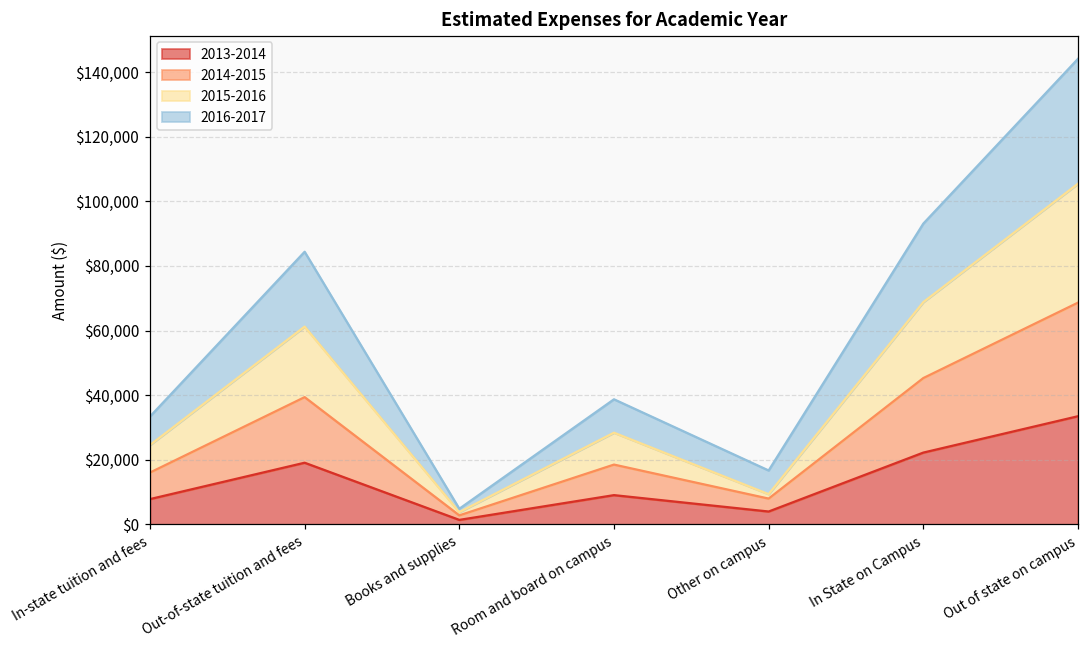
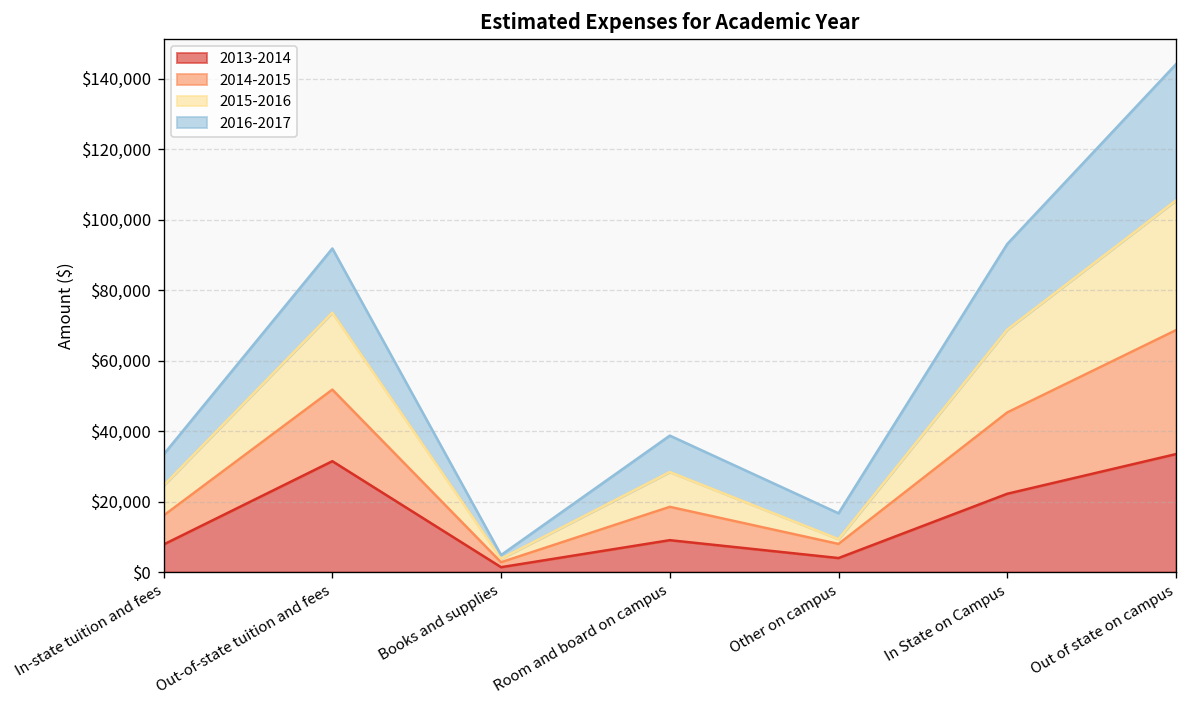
2013-2014, Out-of-state tuition and fees: $19,000 -> $31,000
2016-2017, Out-of-state tuition and fees: $23,000 -> $18,000
